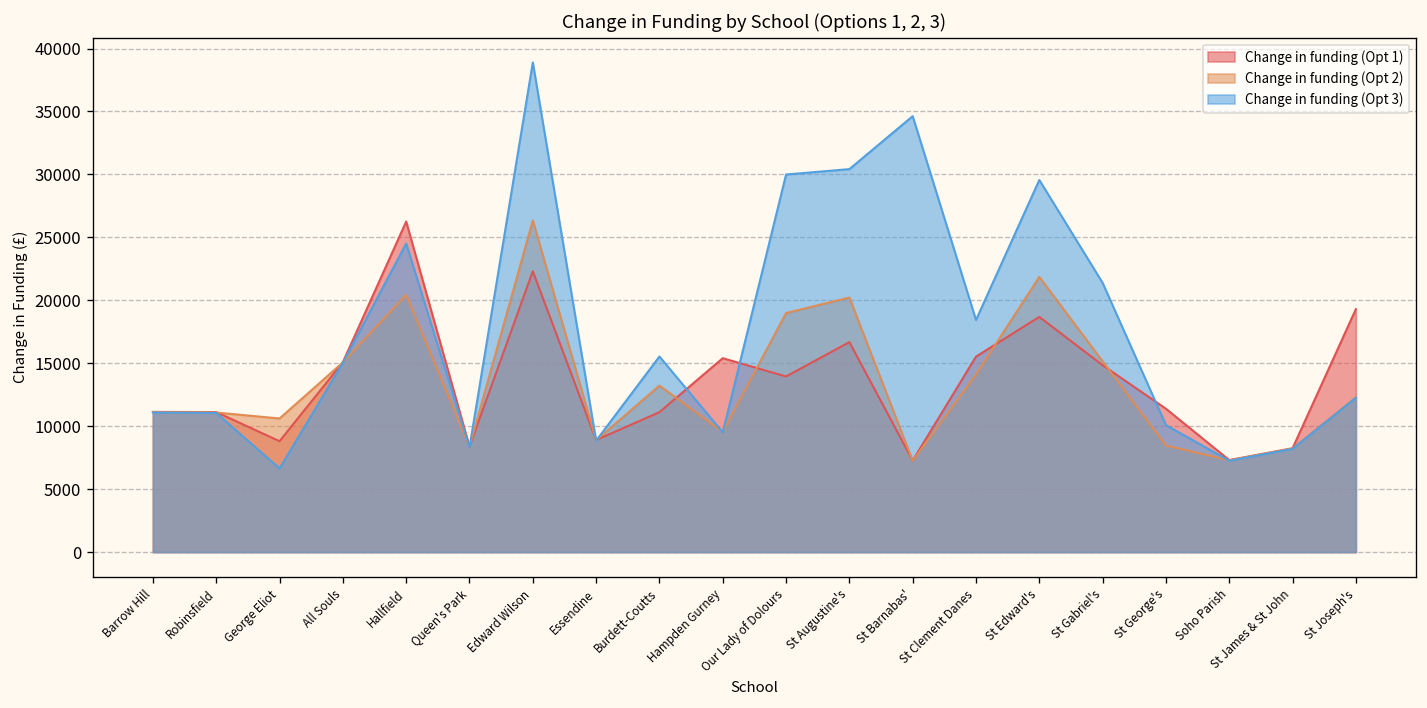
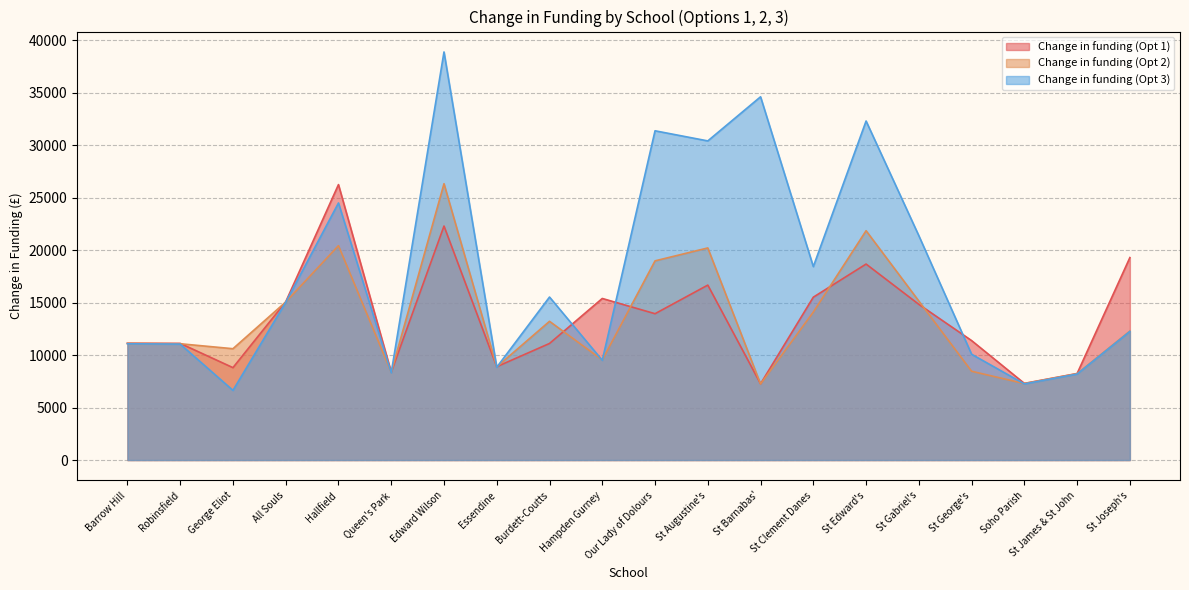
Change in funding (Opt 3), Our Lady of Dolours: 30000 -> 31400
Change in funding (Opt 3), St Edward's: 29600 -> 32300
